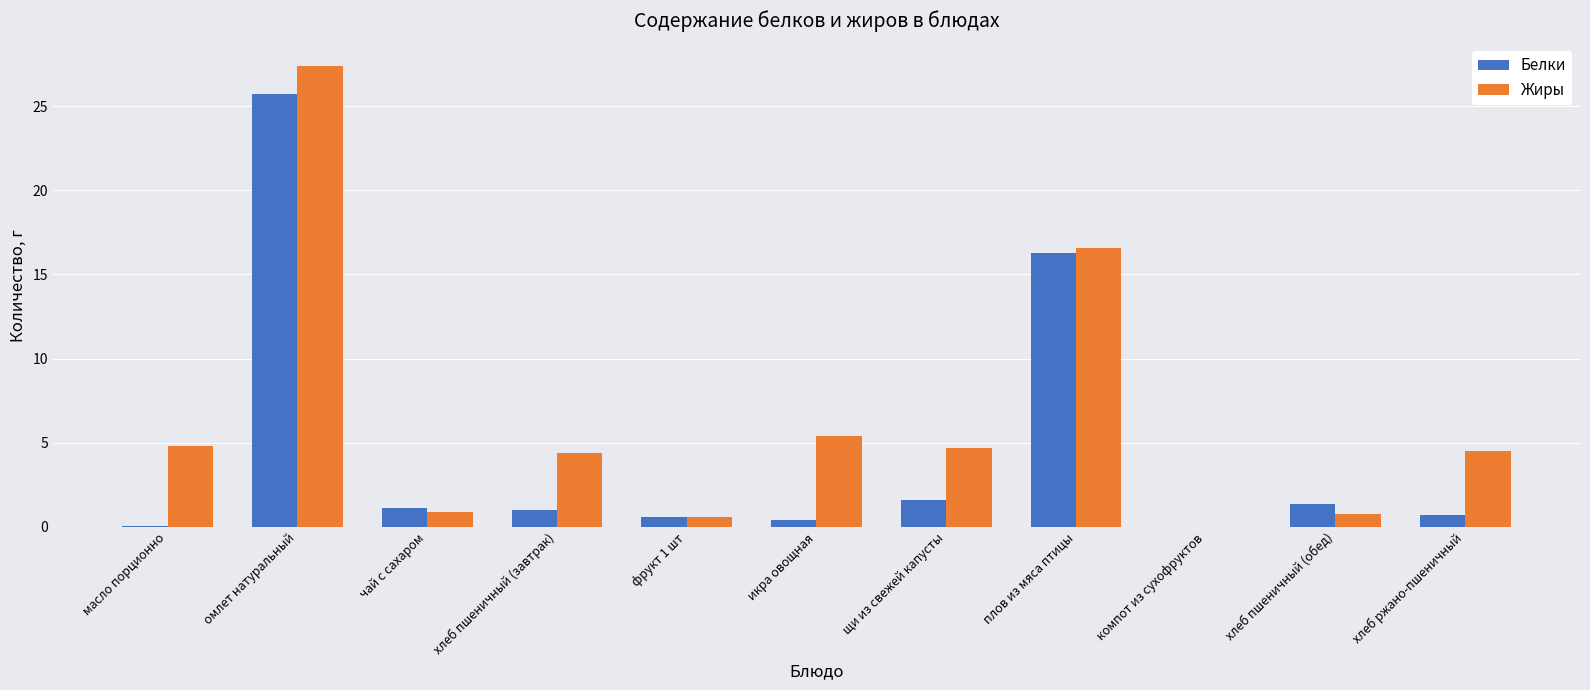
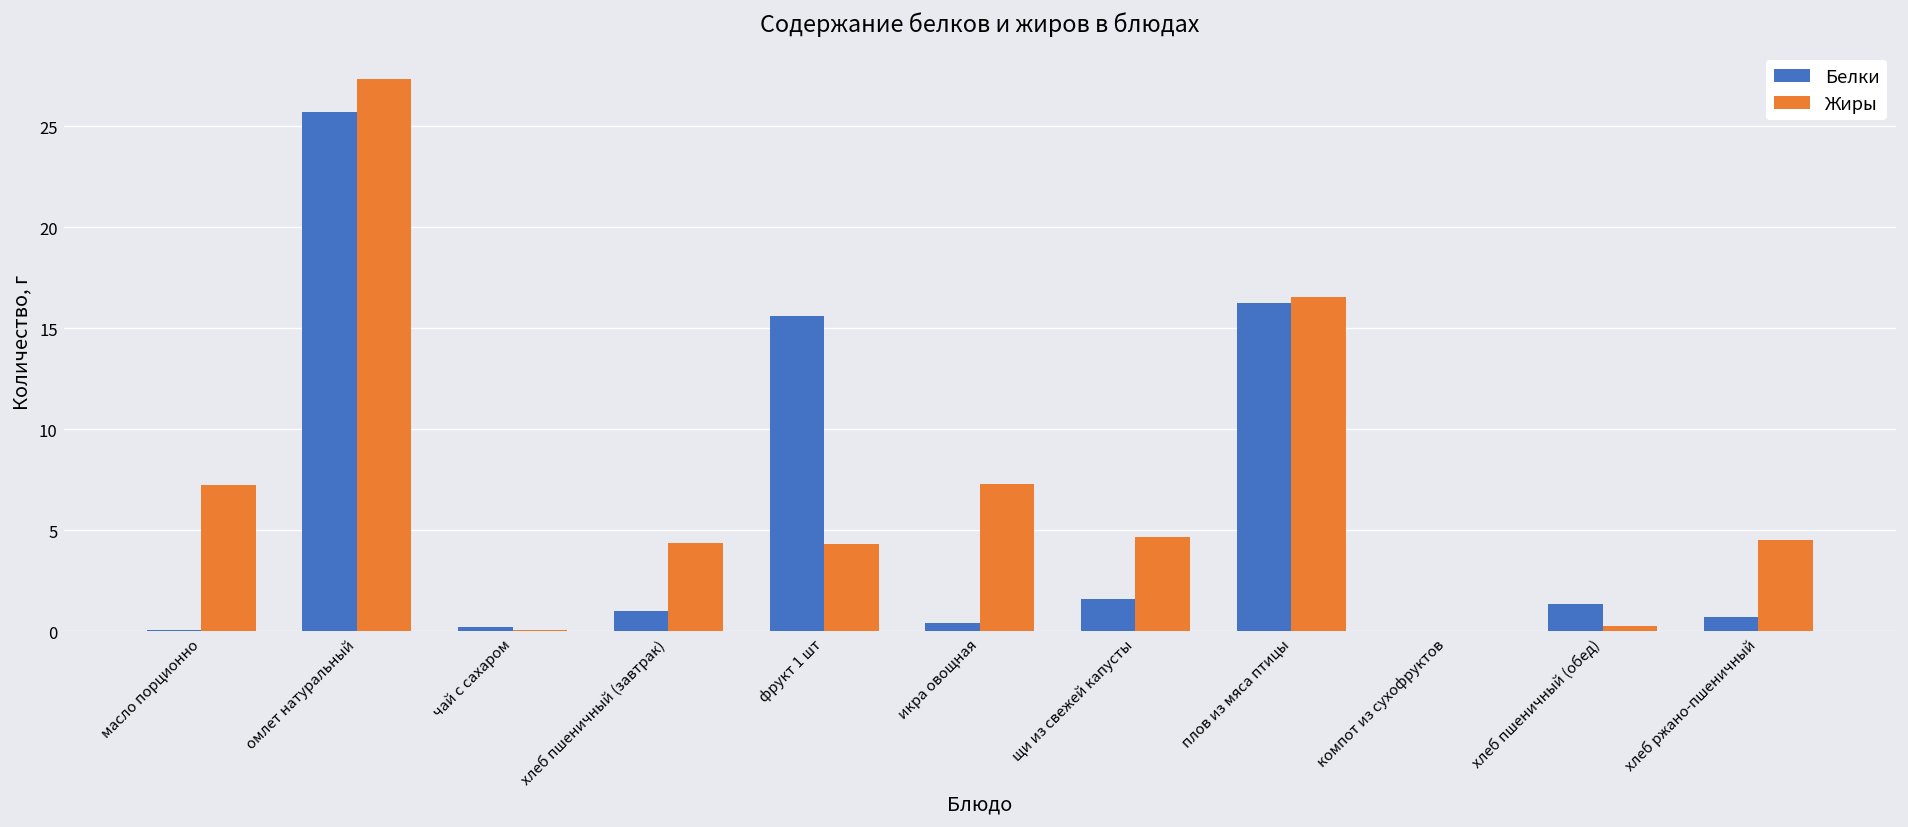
Жиры, масло порционно: 4.8 -> 7.3
Белки, чай с сахаром: 1.1 -> 0.2
Жиры, чай с сахаром: 0.9 -> 0.1
Белки, фрукт 1 шт: 0.6 -> 15.6
Жиры, фрукт 1 шт: 0.6 -> 4.3
Жиры, икра овощная: 5.4 -> 7.3
Жиры, хлеб пшеничный (обед): 0.8 -> 0.2
